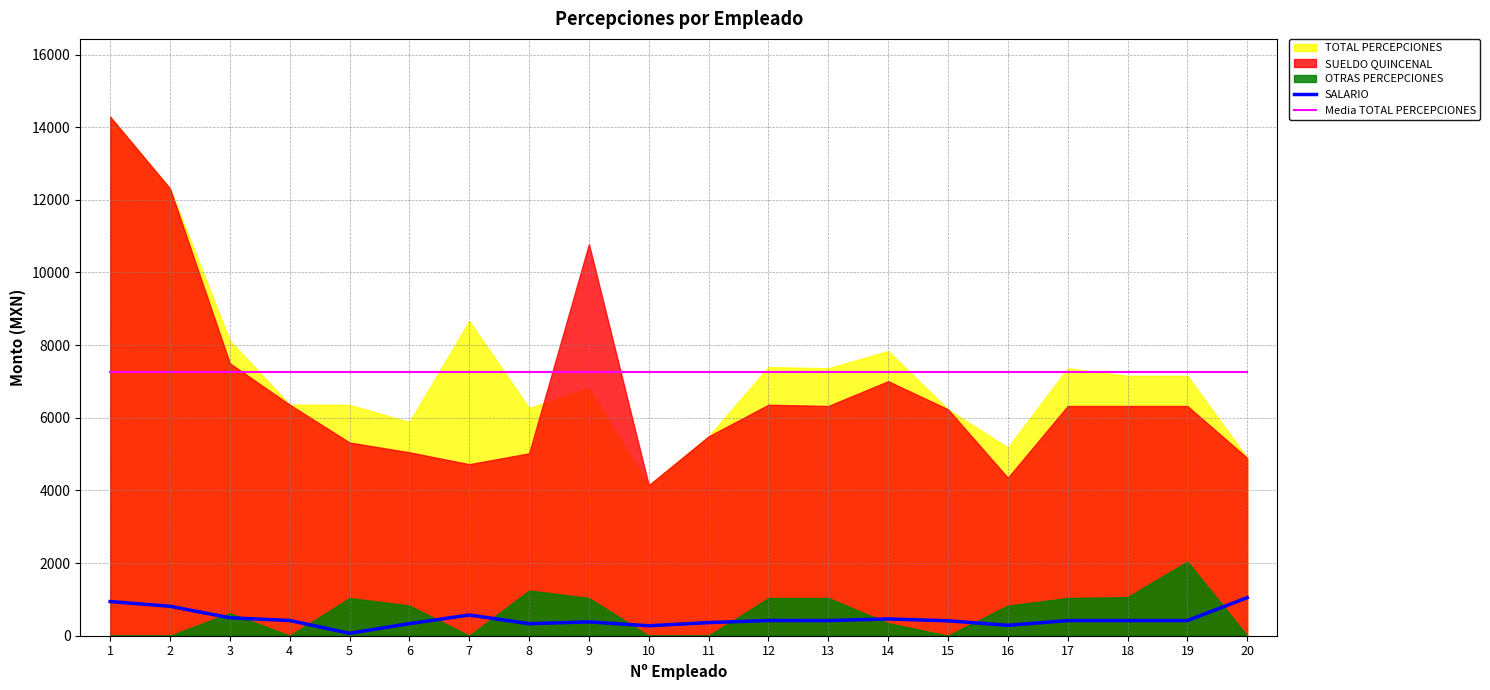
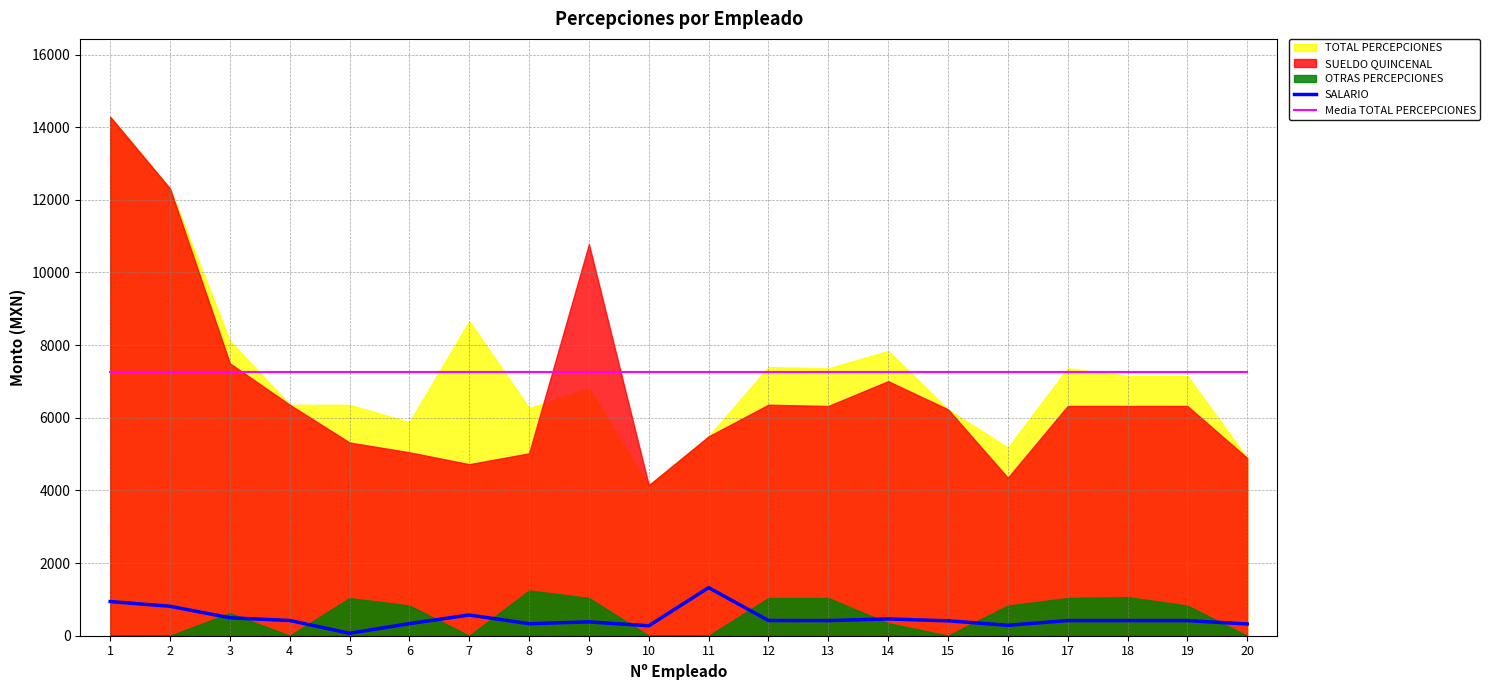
SALARIO, 11: 400 -> 1300
OTRAS PERCEPCIONES, 19: 2000 -> 800
SALARIO, 20: 1000 -> 300
